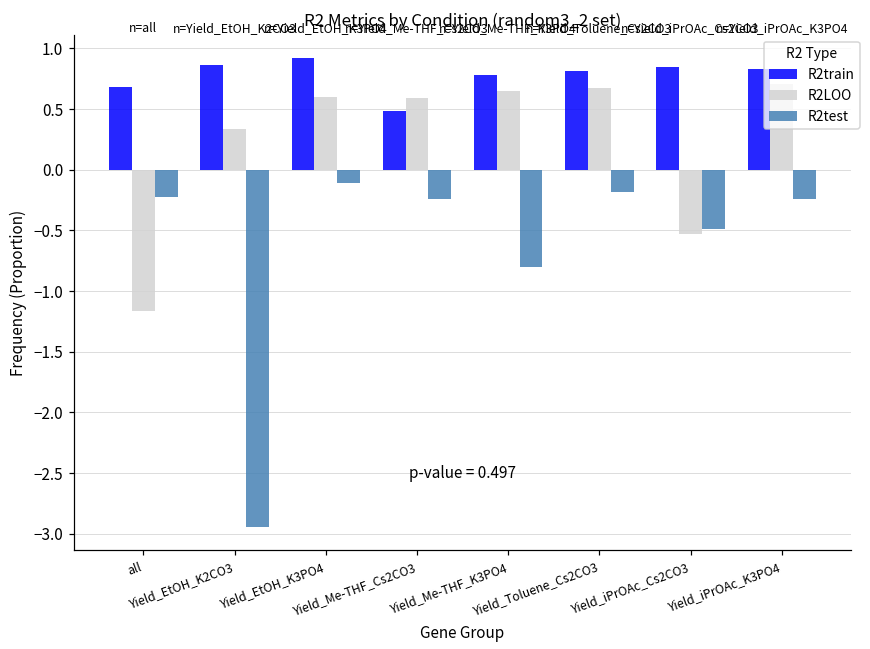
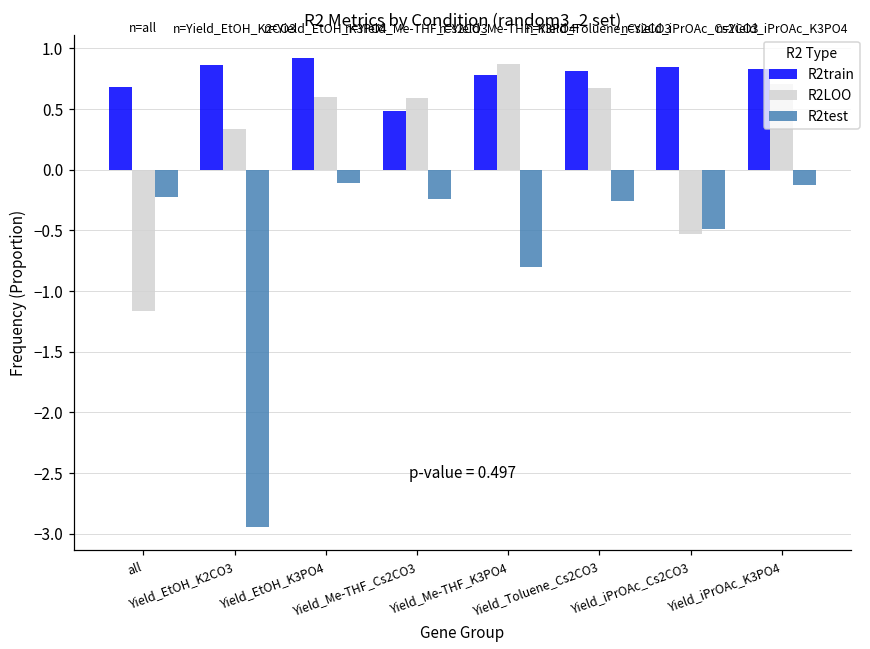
R2LOO, Yield_Me-THF_K3PO4: 0.65 -> 0.87
R2test, Yield_Toluene_Cs2CO3: -0.18 -> -0.26
R2test, Yield_iPrOAc_K3PO4: -0.24 -> -0.12
